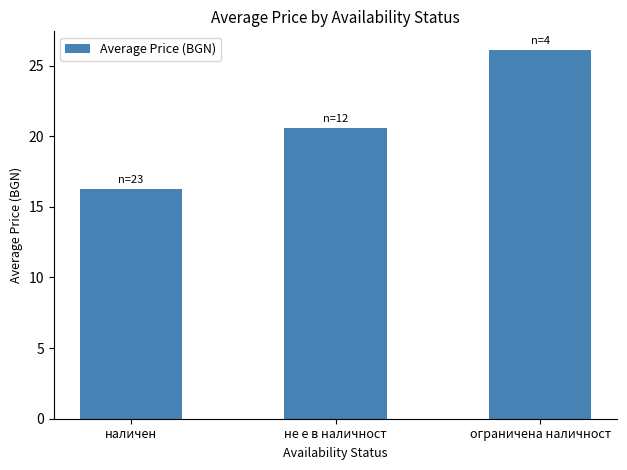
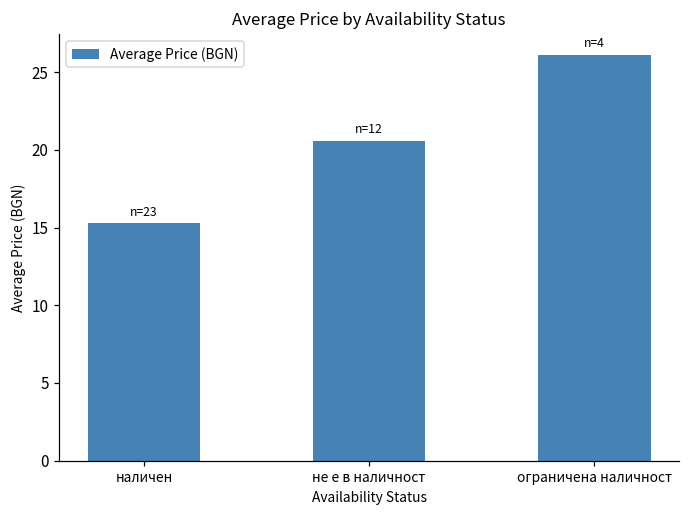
наличен: 16.2 -> 15.3
